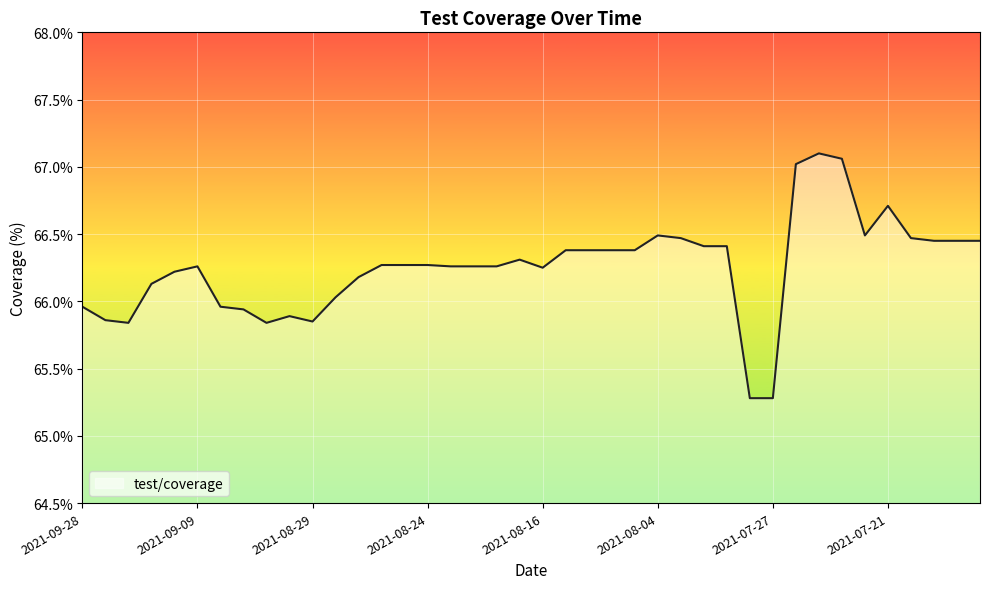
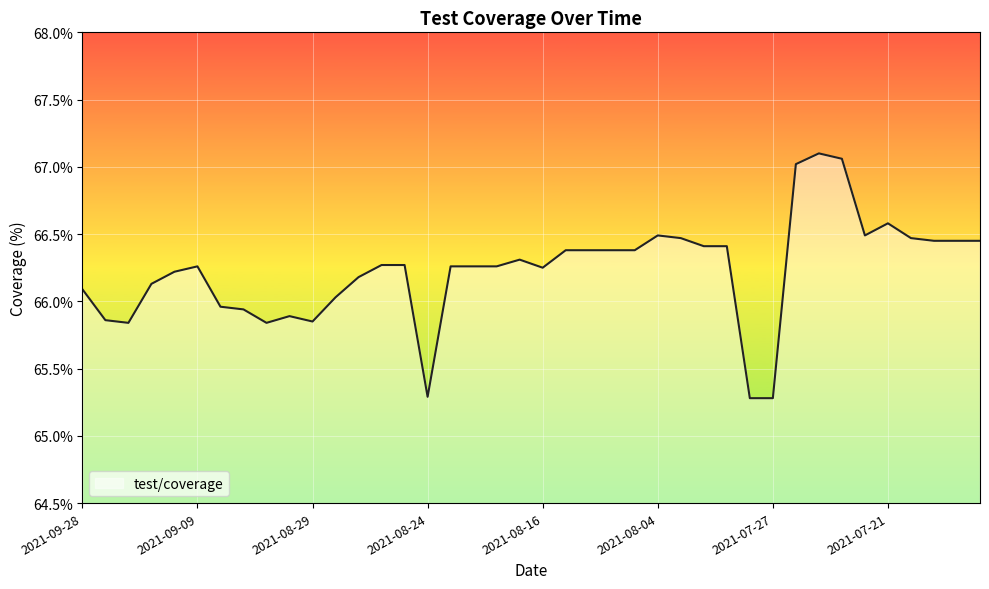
2021-09-28: 65.96% -> 66.09%
2021-08-24: 66.27% -> 65.29%
2021-07-21: 66.71% -> 66.58%
